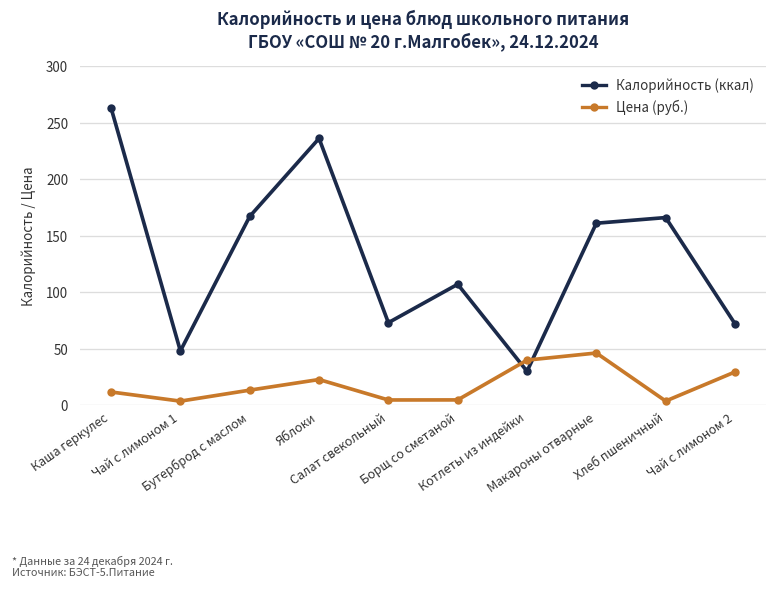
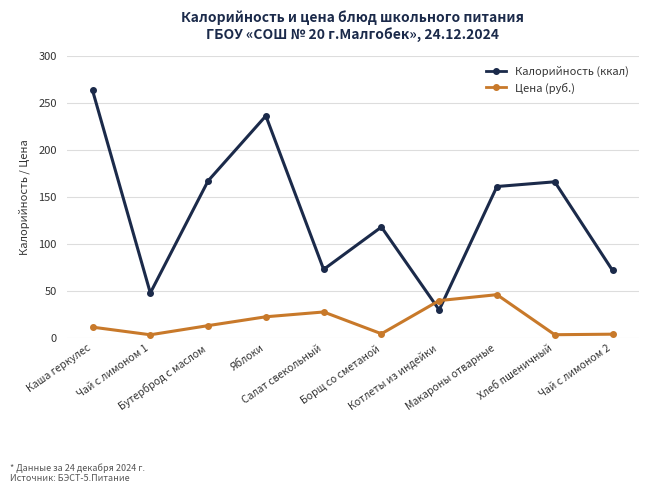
Цена (руб.), Салат свекольный: 0 -> 30
Калорийность (ккал), Борщ со сметаной: 110 -> 120
Цена (руб.), Чай с лимоном 2: 30 -> 0
